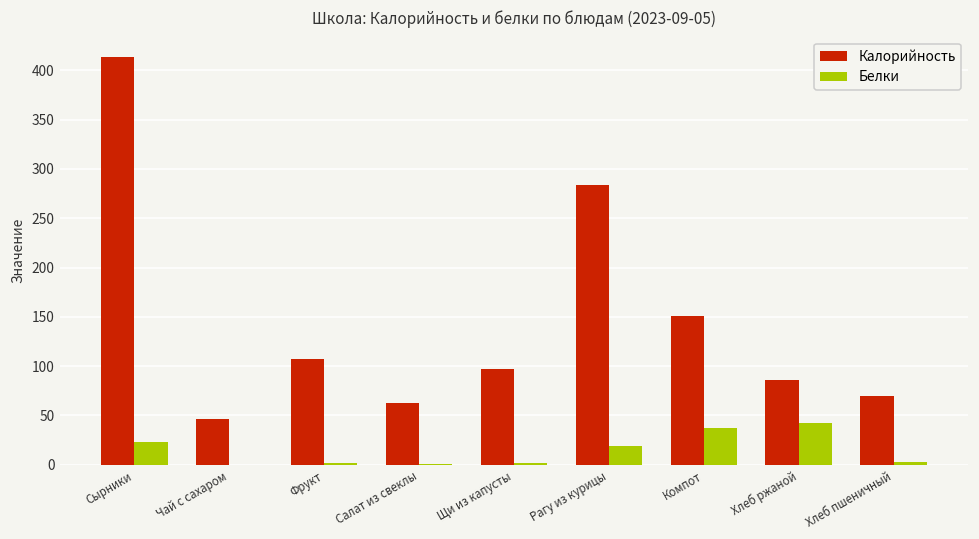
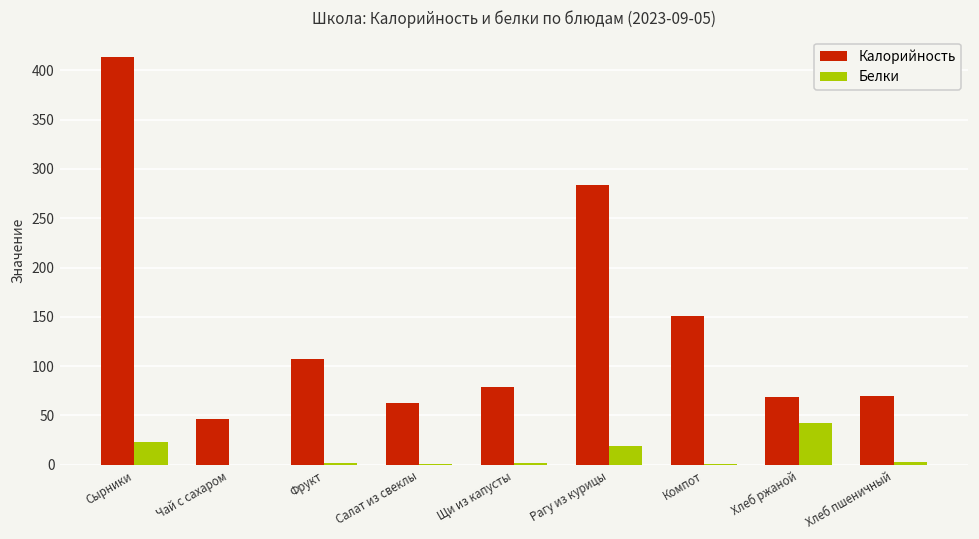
Калорийность, Щи из капусты: 100 -> 80
Белки, Компот: 40 -> 0
Калорийность, Хлеб ржаной: 90 -> 70
